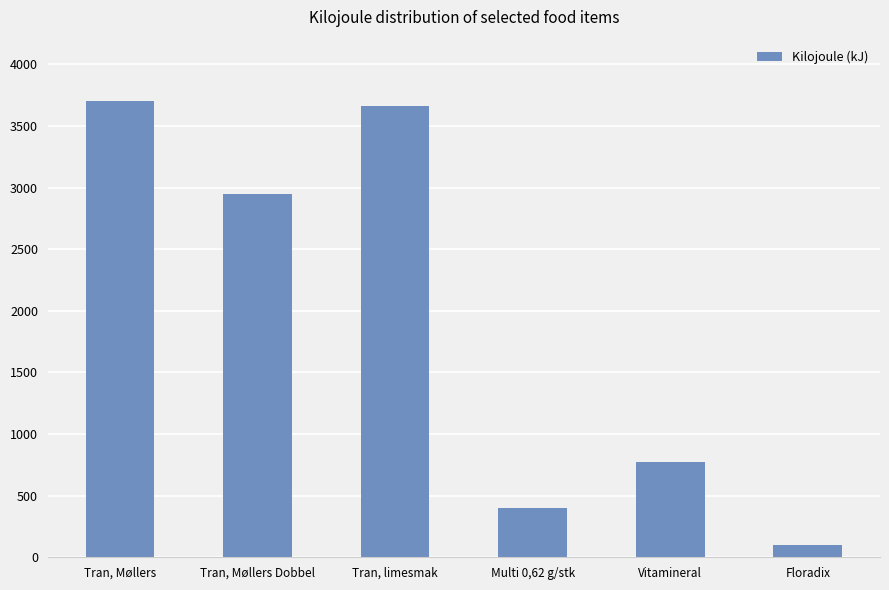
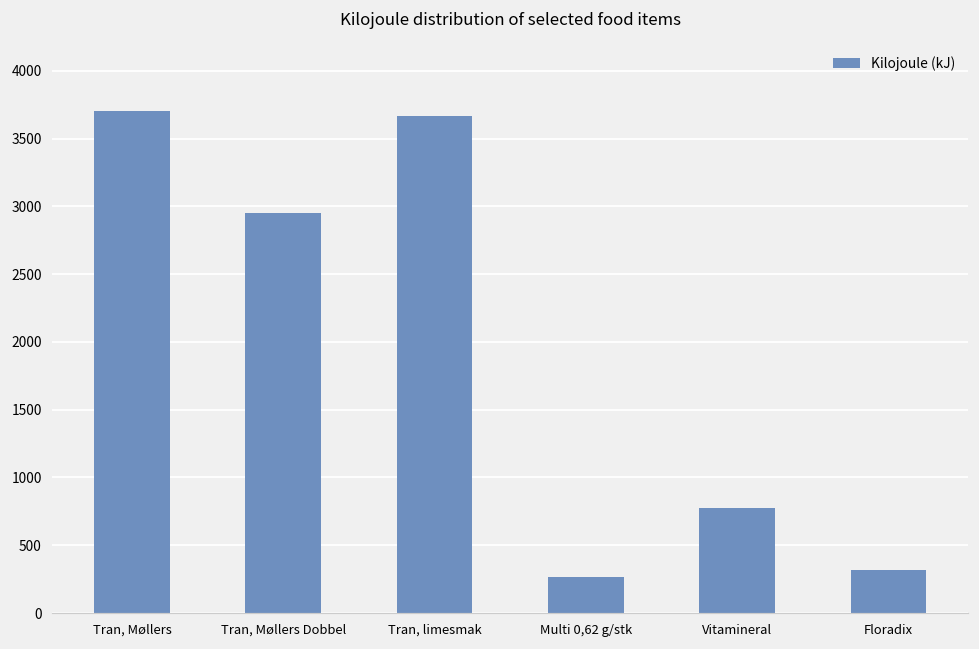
Multi 0,62 g/stk: 400 -> 270
Floradix: 100 -> 320
